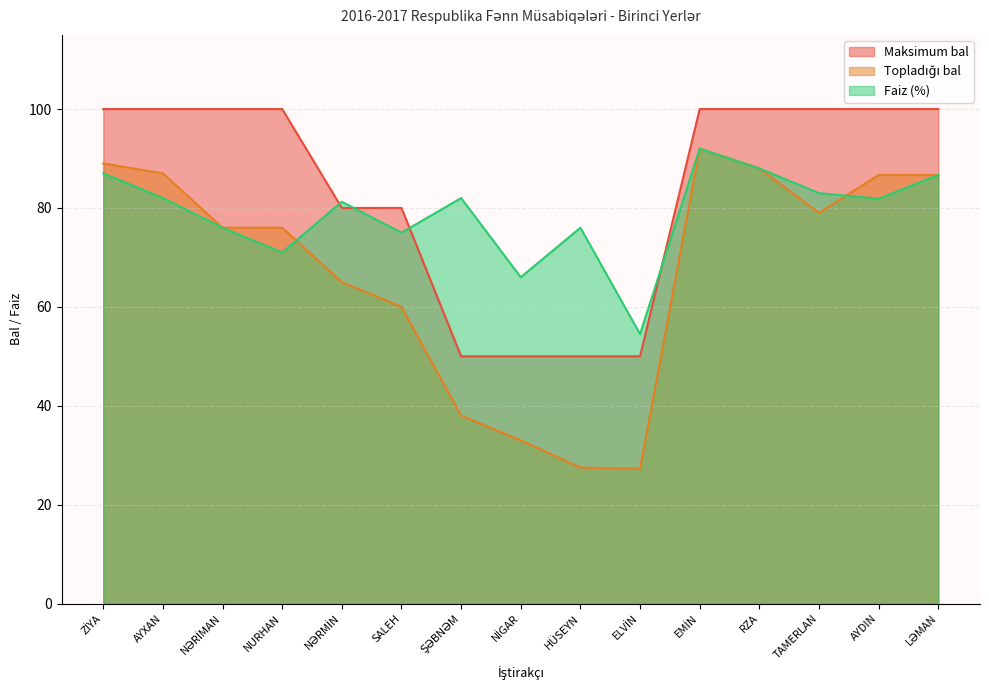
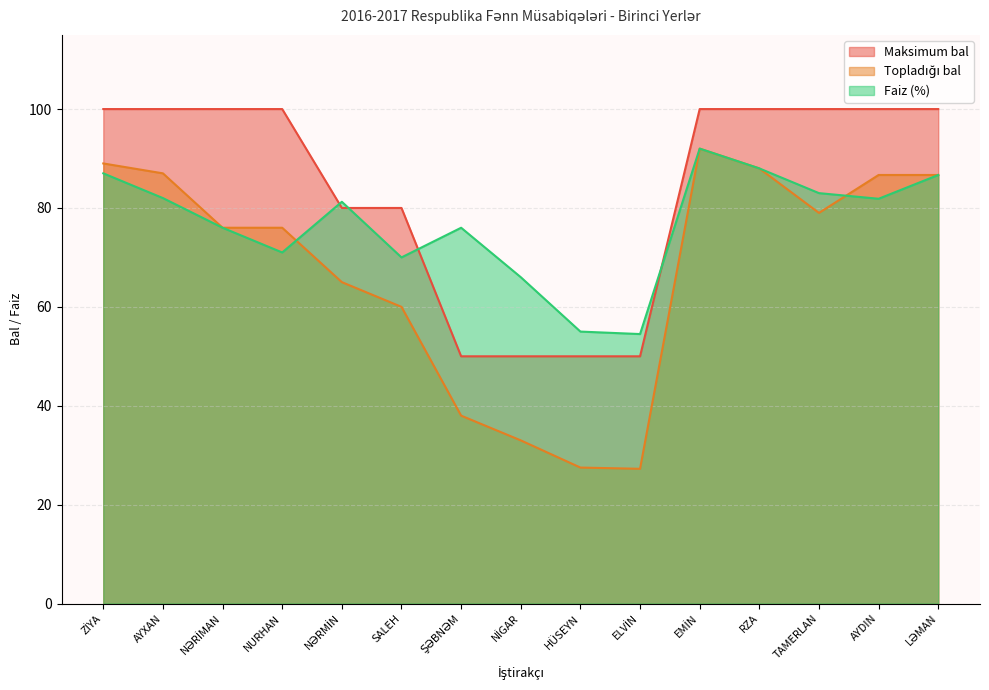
Faiz (%), SALEH: 75 -> 70
Faiz (%), ŞƏBNƏM: 82 -> 76
Faiz (%), HÜSEYN: 76 -> 55
